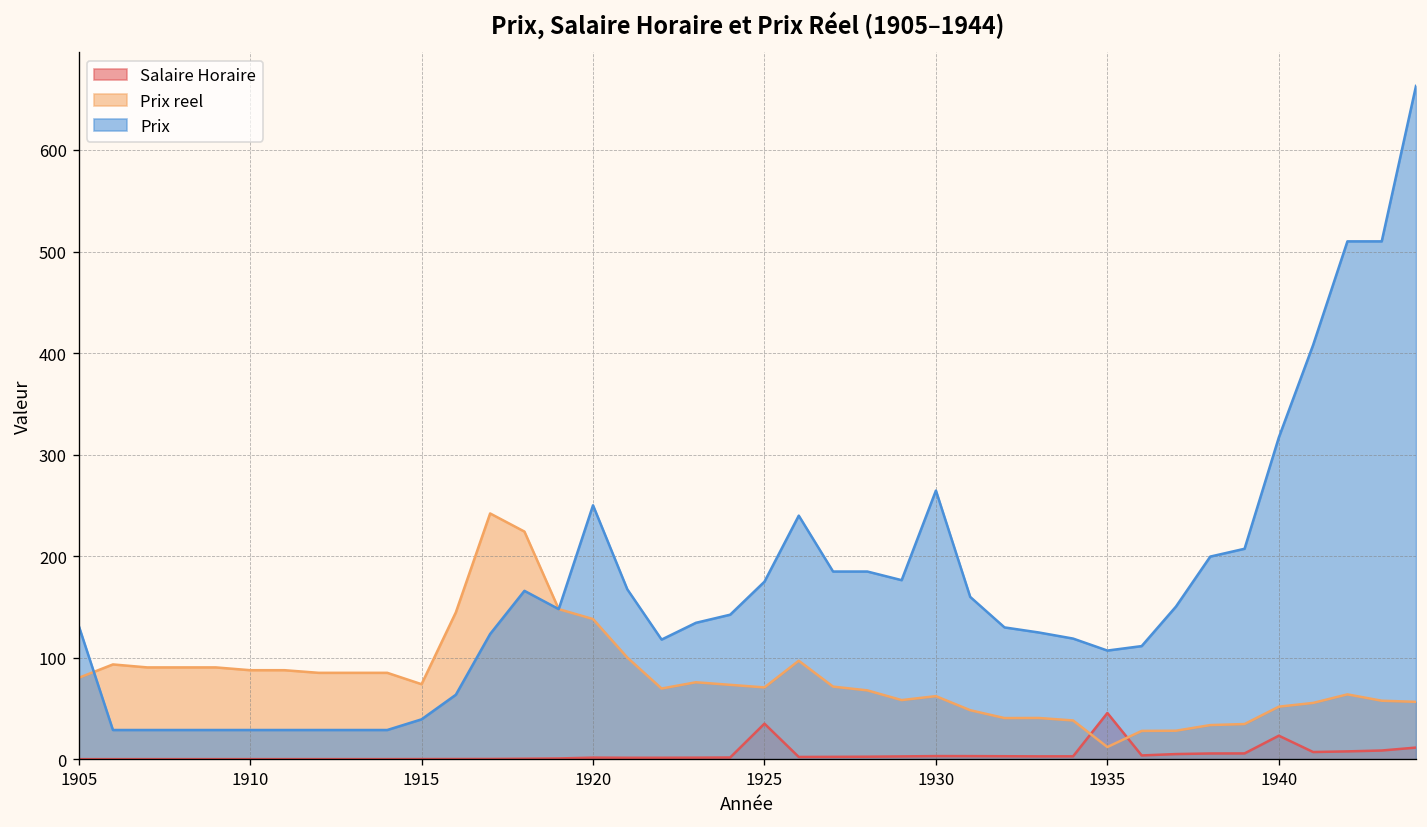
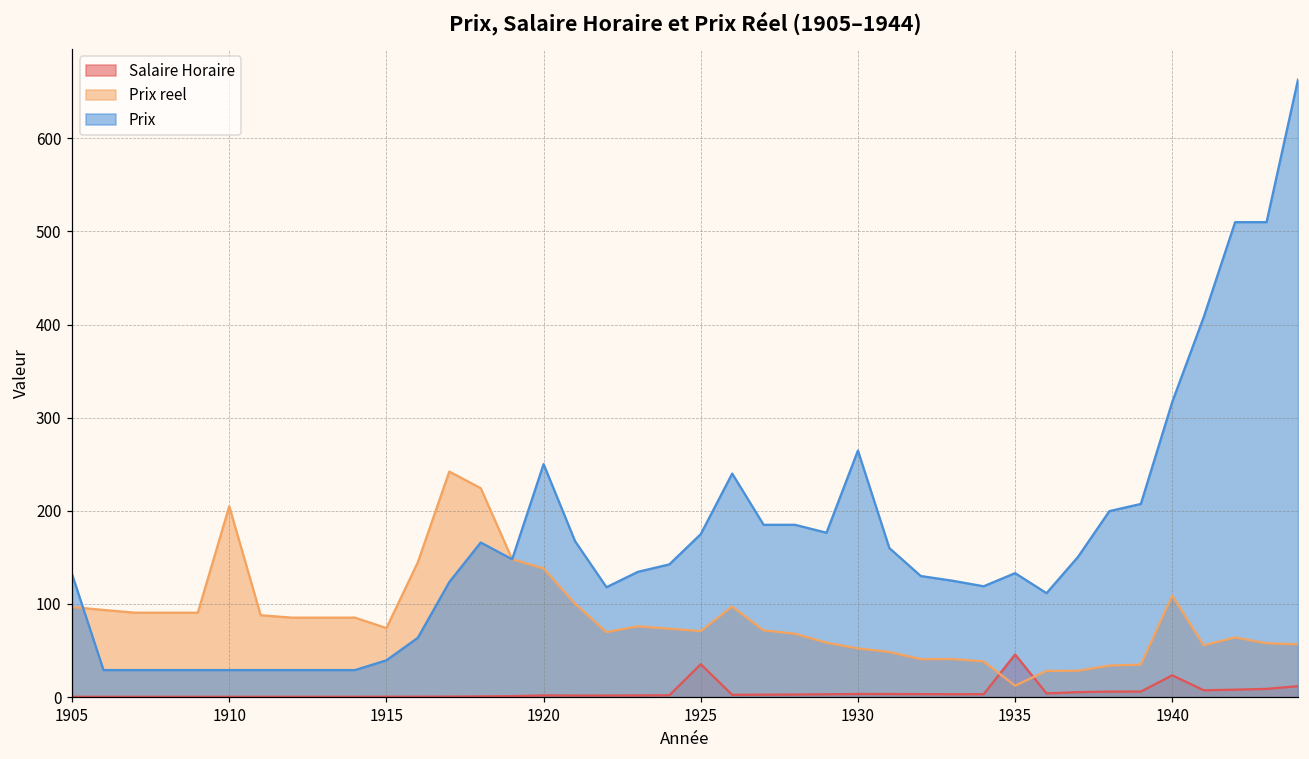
Prix reel, 1905: 80 -> 100
Prix reel, 1910: 90 -> 200
Prix reel, 1930: 60 -> 50
Prix, 1935: 110 -> 130
Prix reel, 1940: 50 -> 110
